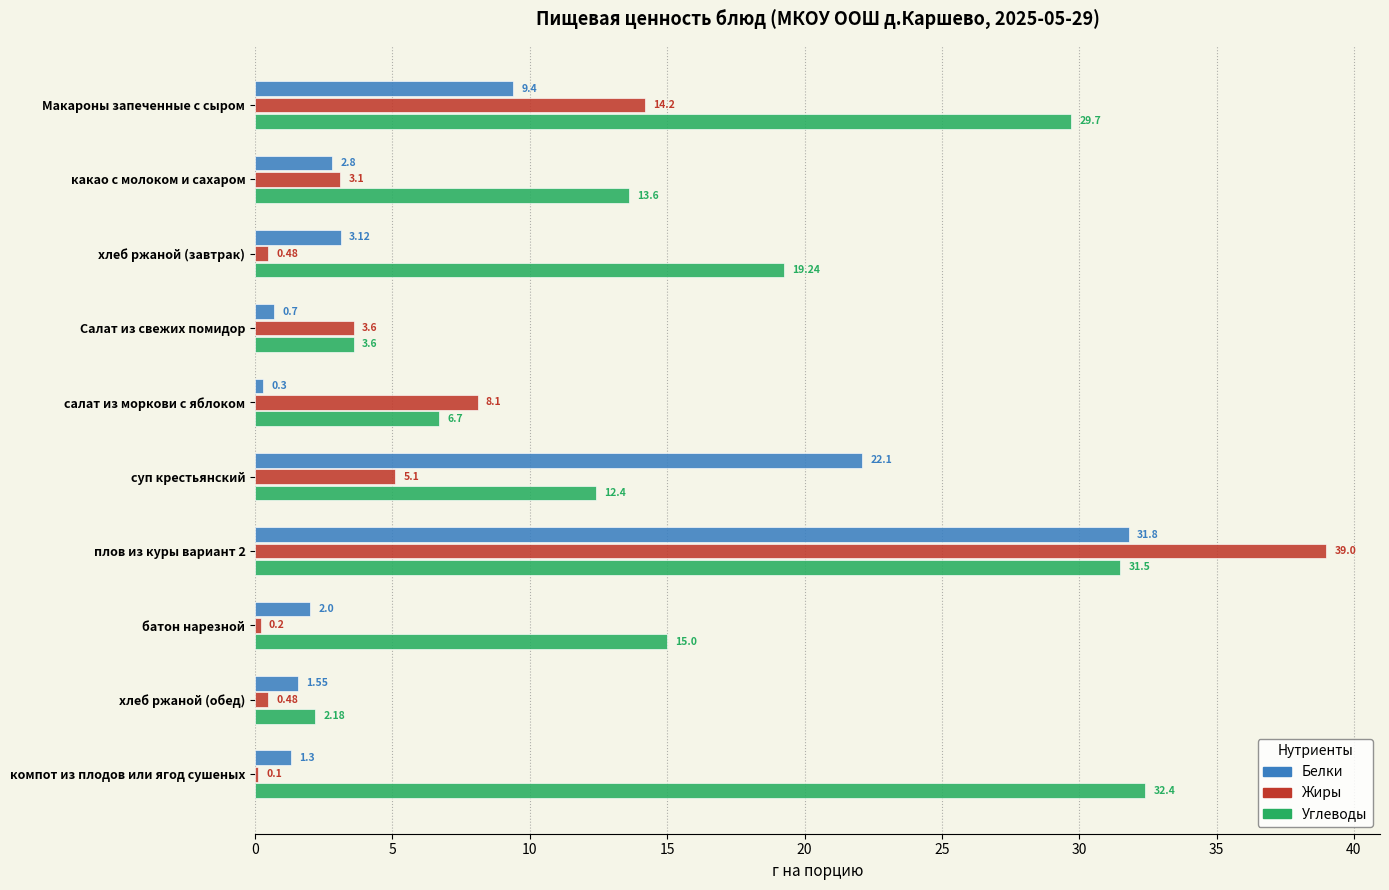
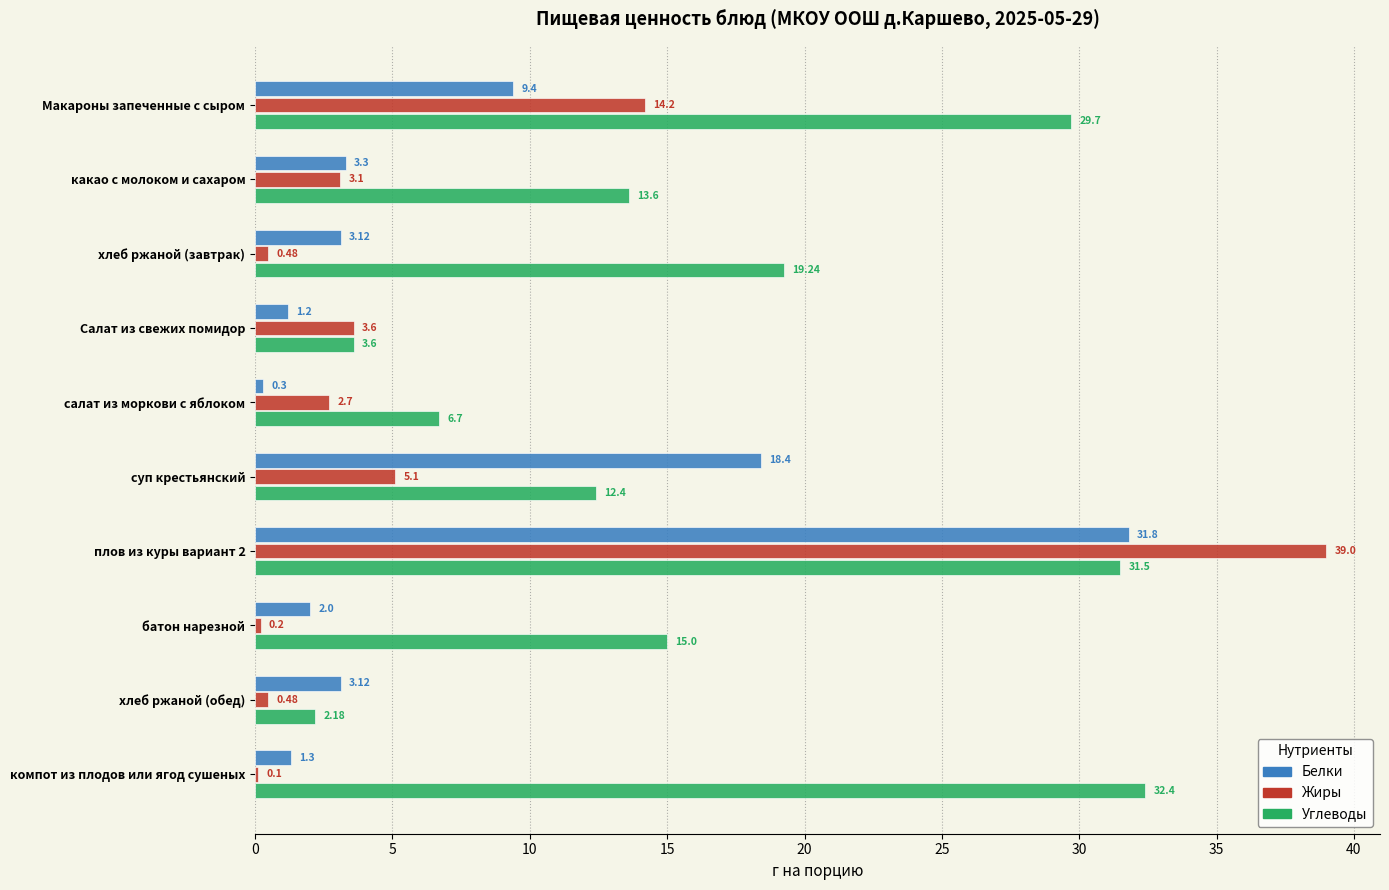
Белки, какао с молоком и сахаром: 2.8 -> 3.3
Белки, Салат из свежих помидор: 0.7 -> 1.2
Жиры, салат из моркови с яблоком: 8.1 -> 2.7
Белки, суп крестьянский: 22.1 -> 18.4
Белки, хлеб ржаной (обед): 1.55 -> 3.12
